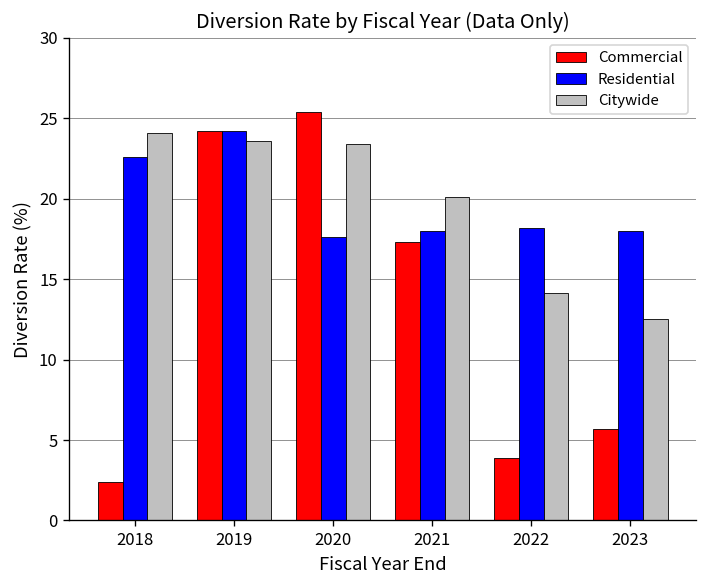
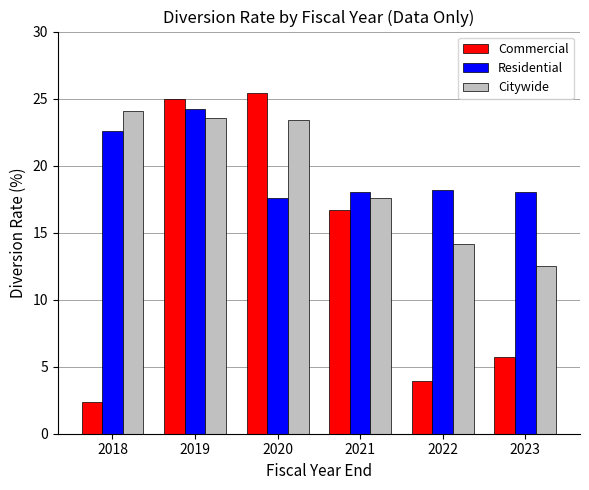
Commercial, 2019: 24.2 -> 25.0
Commercial, 2021: 17.3 -> 16.7
Citywide, 2021: 20.1 -> 17.6
